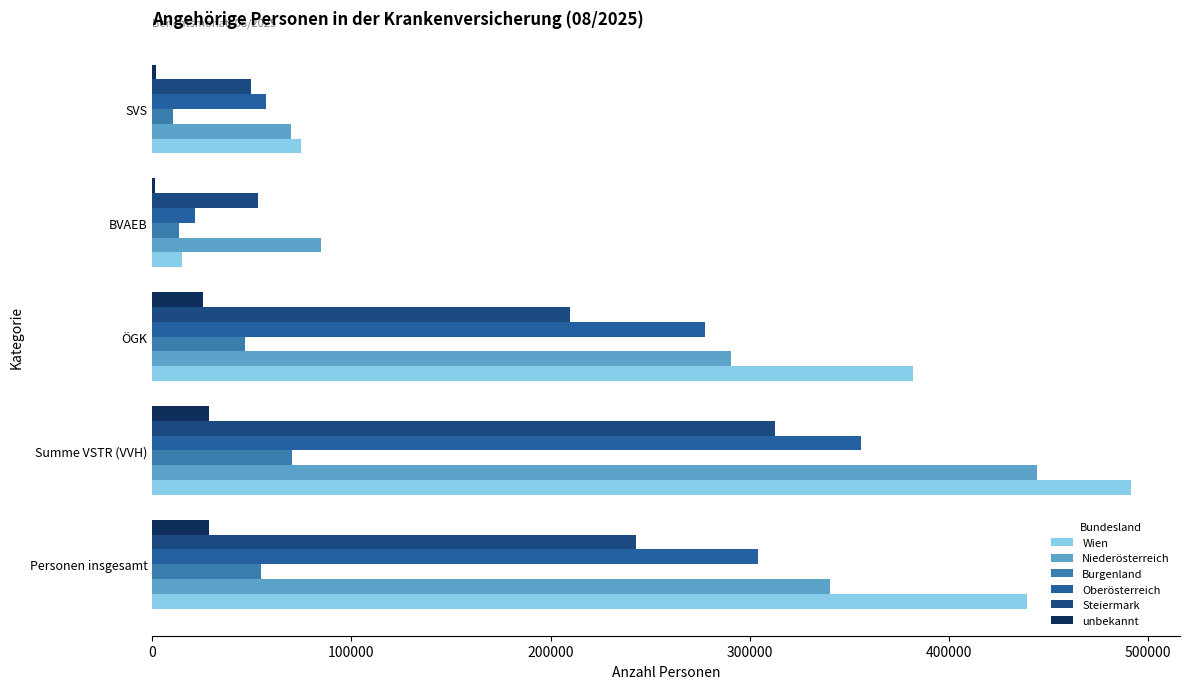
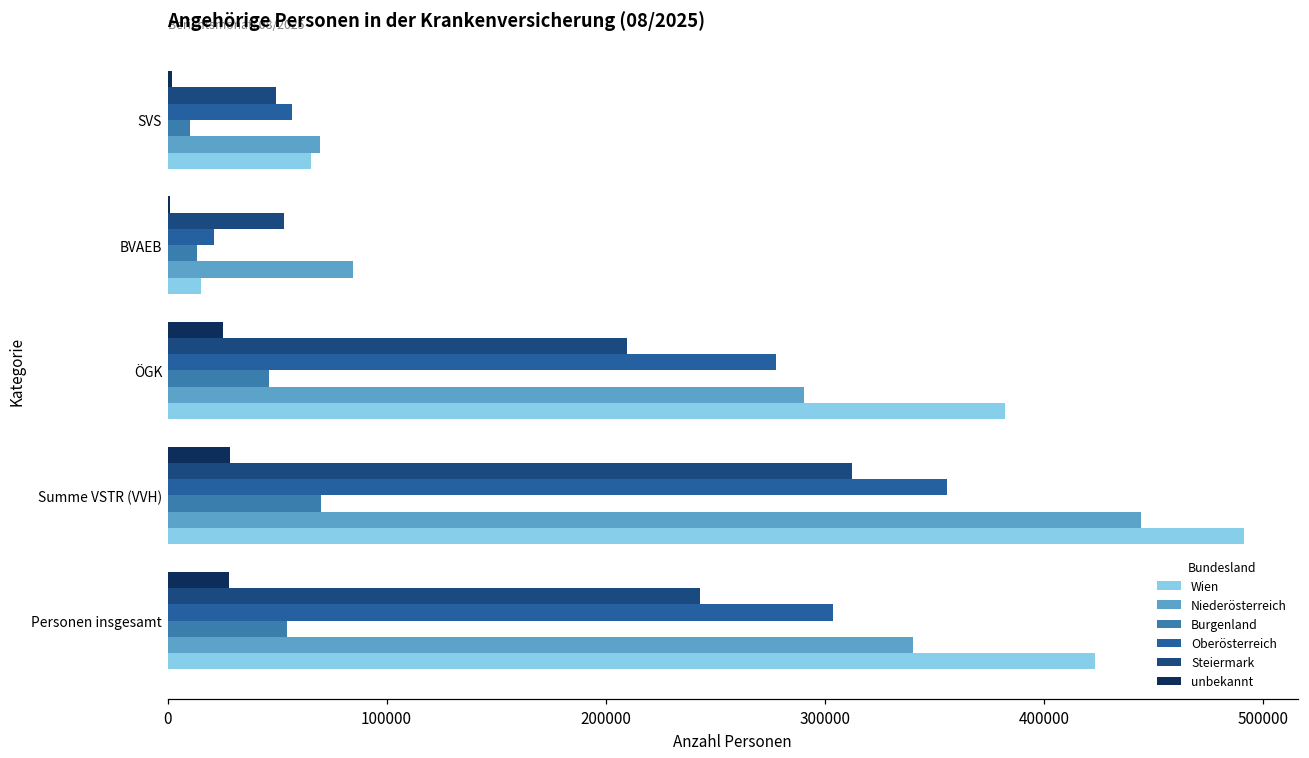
Wien, SVS: 74000 -> 66000
Wien, Personen insgesamt: 439000 -> 424000
